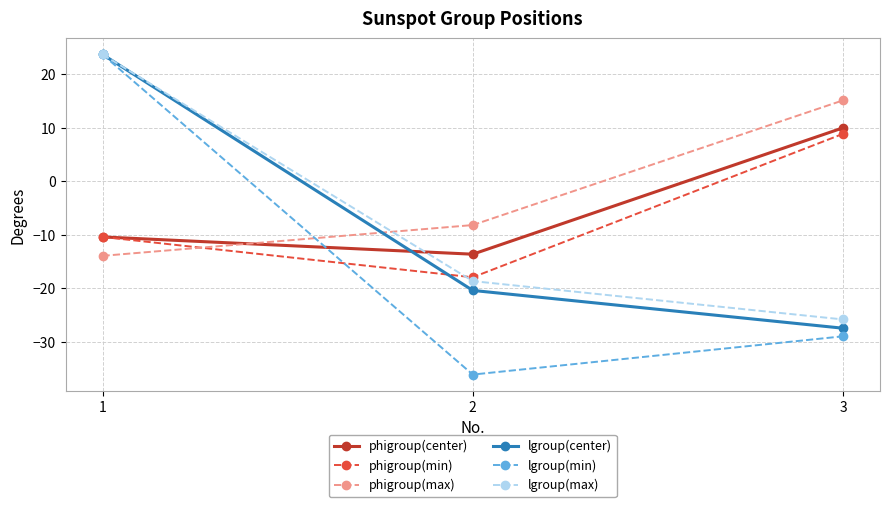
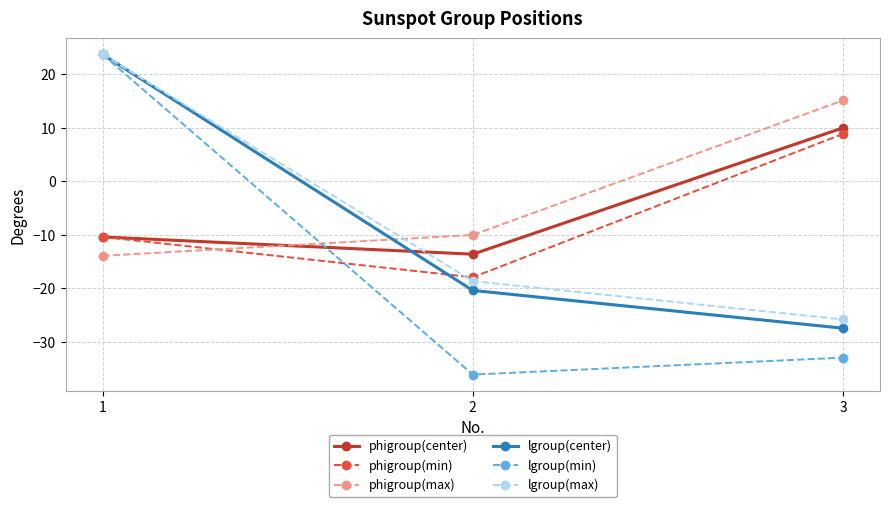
phigroup(max), 2: -8 -> -10
lgroup(min), 3: -29 -> -33
